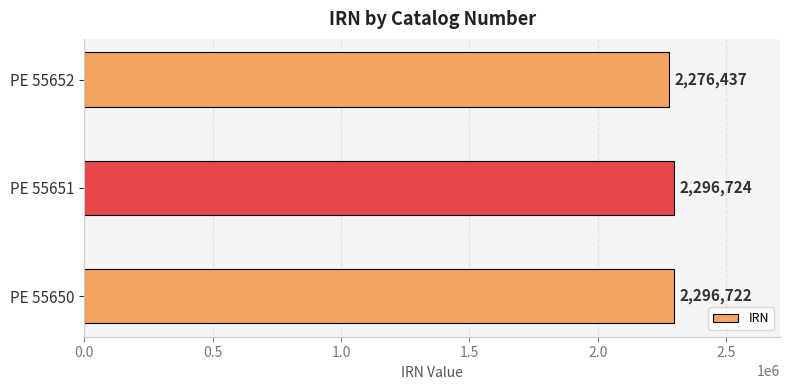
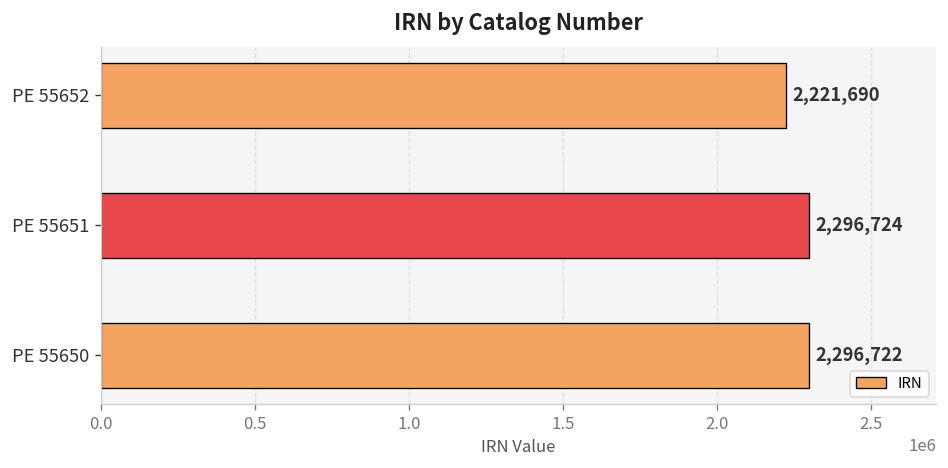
PE 55652: 2,276,437 -> 2,221,690
